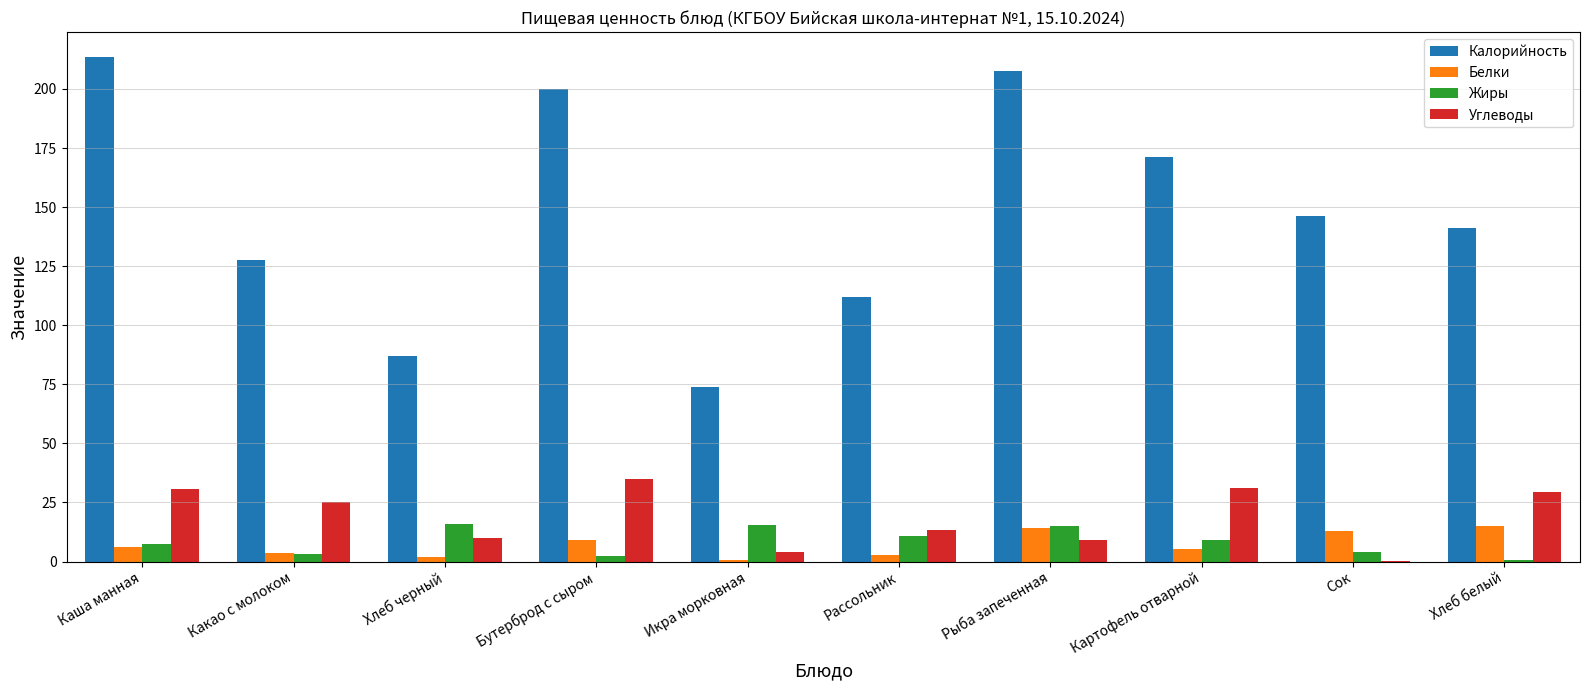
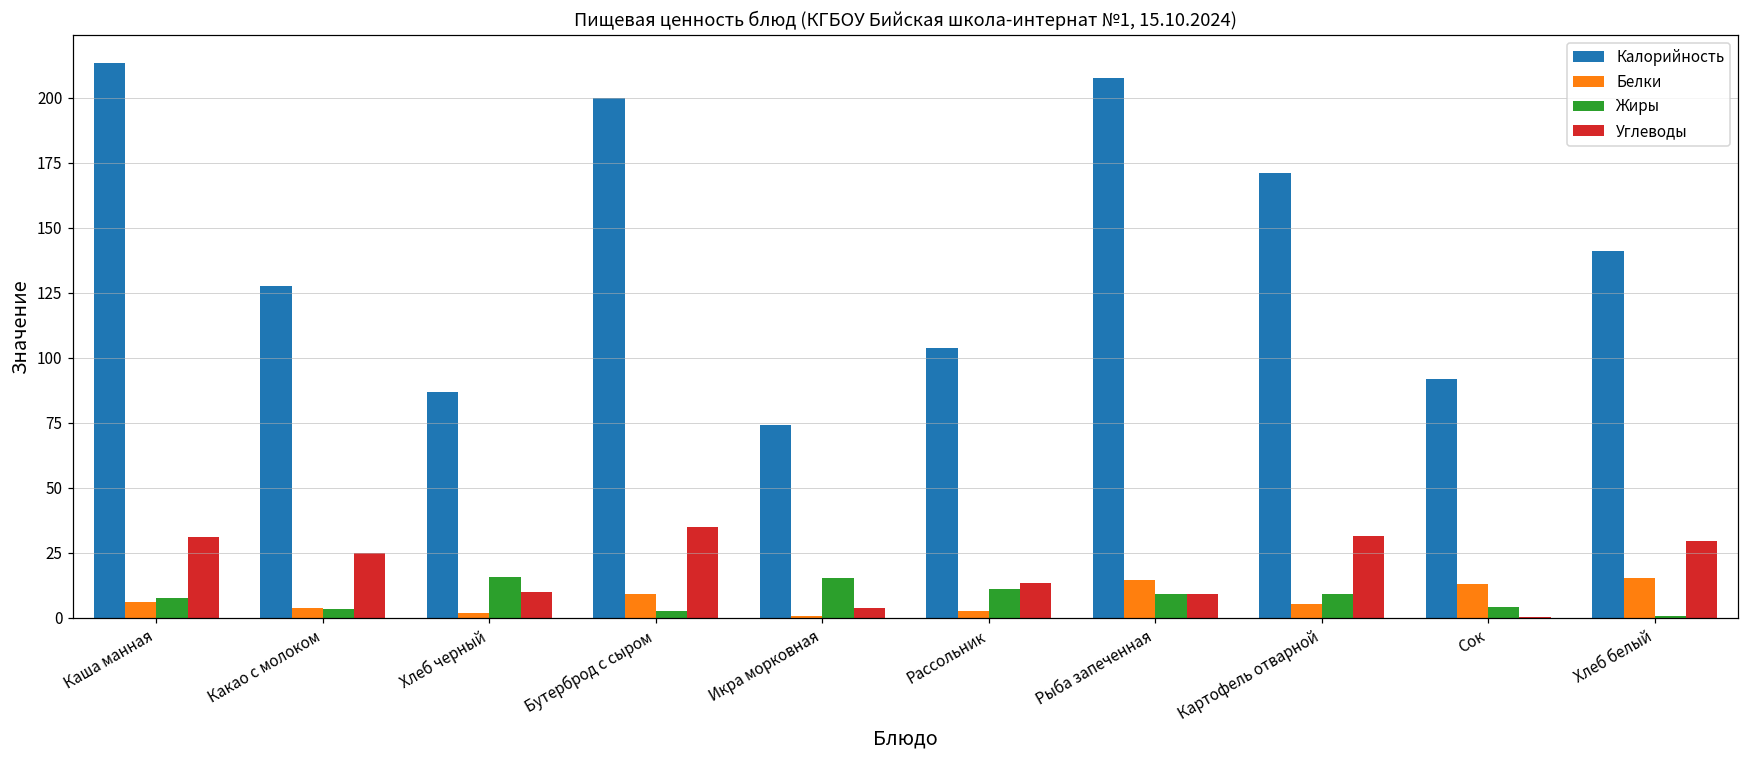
Калорийность, Рассольник: 112 -> 104
Жиры, Рыба запеченная: 15 -> 9
Калорийность, Сок: 146 -> 92
